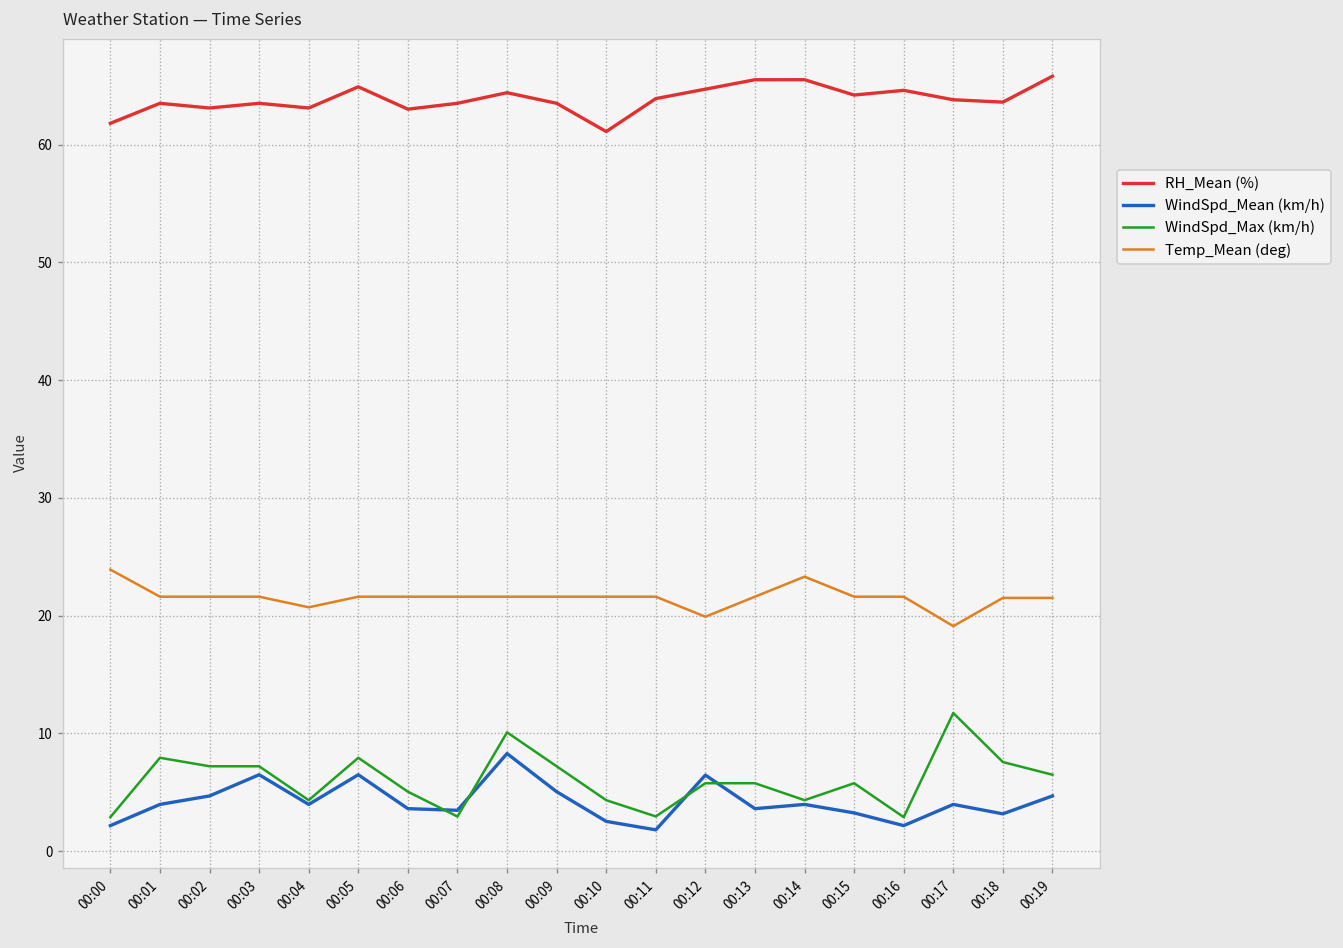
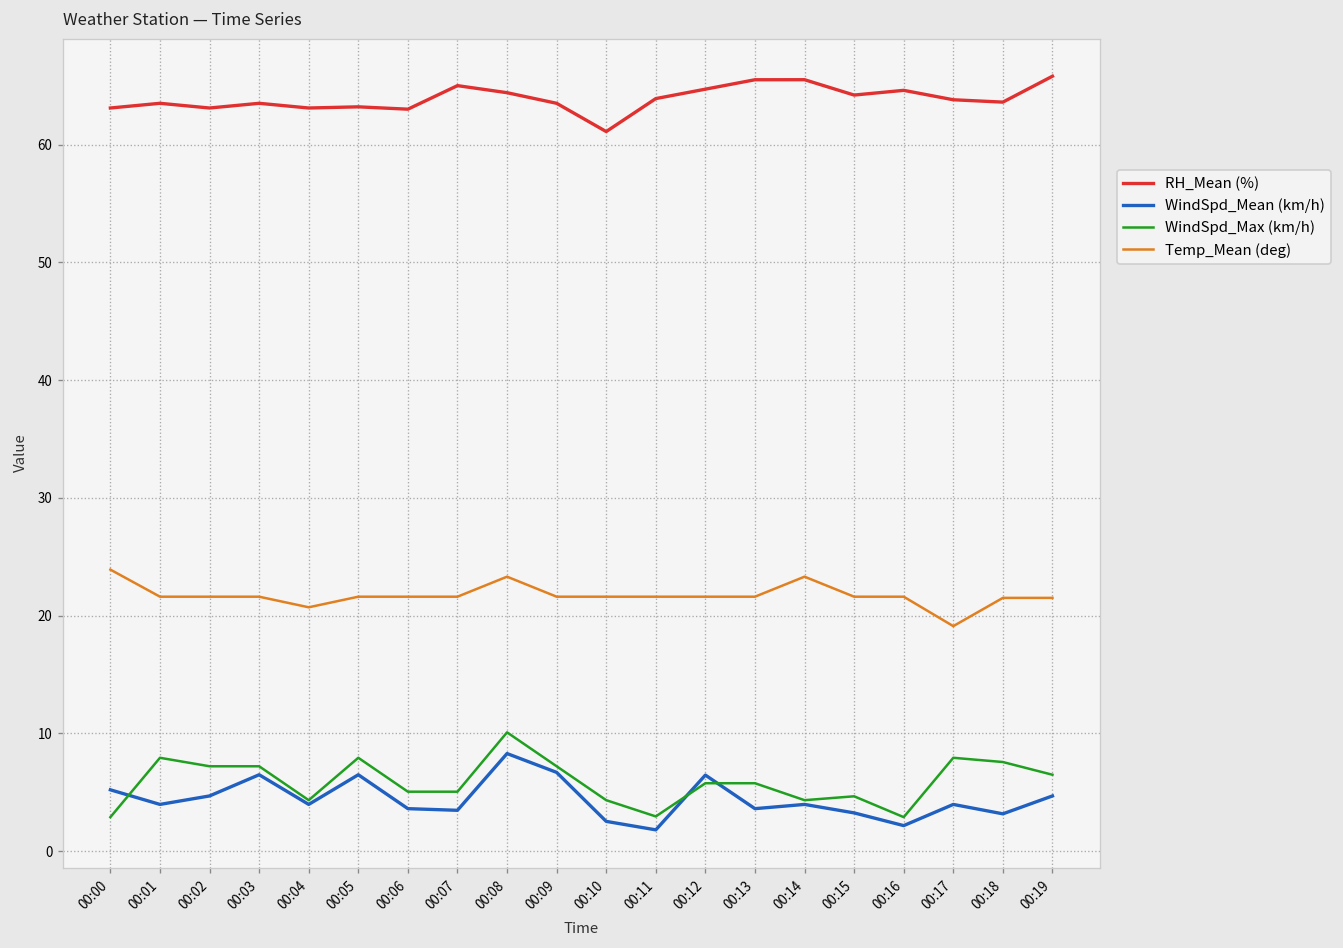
RH_Mean (%), 00:00: 62 -> 63
WindSpd_Mean (km/h), 00:00: 2 -> 5
RH_Mean (%), 00:05: 65 -> 63
RH_Mean (%), 00:07: 64 -> 65
WindSpd_Max (km/h), 00:07: 3 -> 5
Temp_Mean (deg), 00:08: 22 -> 23
WindSpd_Mean (km/h), 00:09: 5 -> 7
Temp_Mean (deg), 00:12: 20 -> 22
WindSpd_Max (km/h), 00:15: 6 -> 5
WindSpd_Max (km/h), 00:17: 12 -> 8
